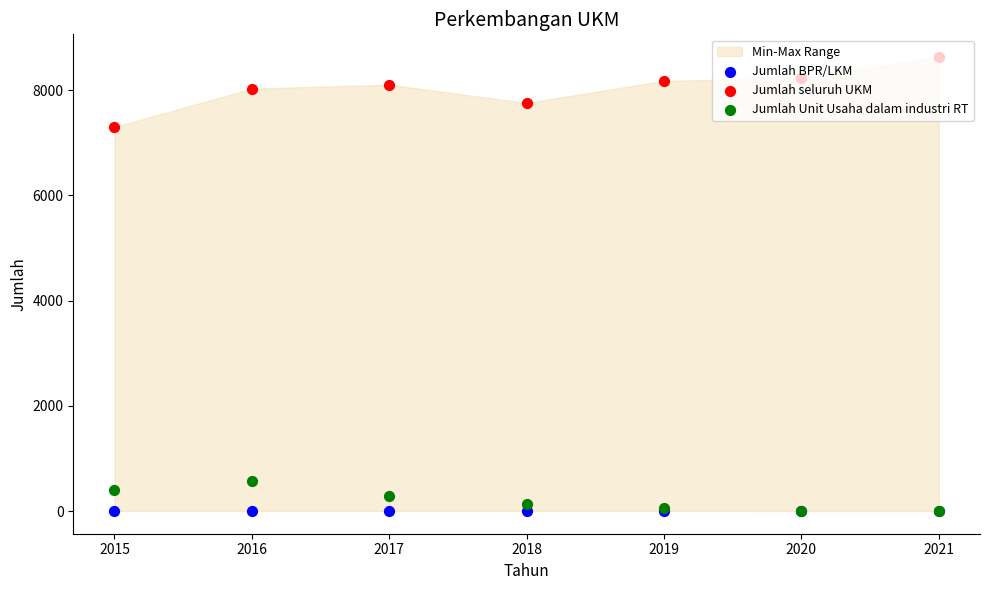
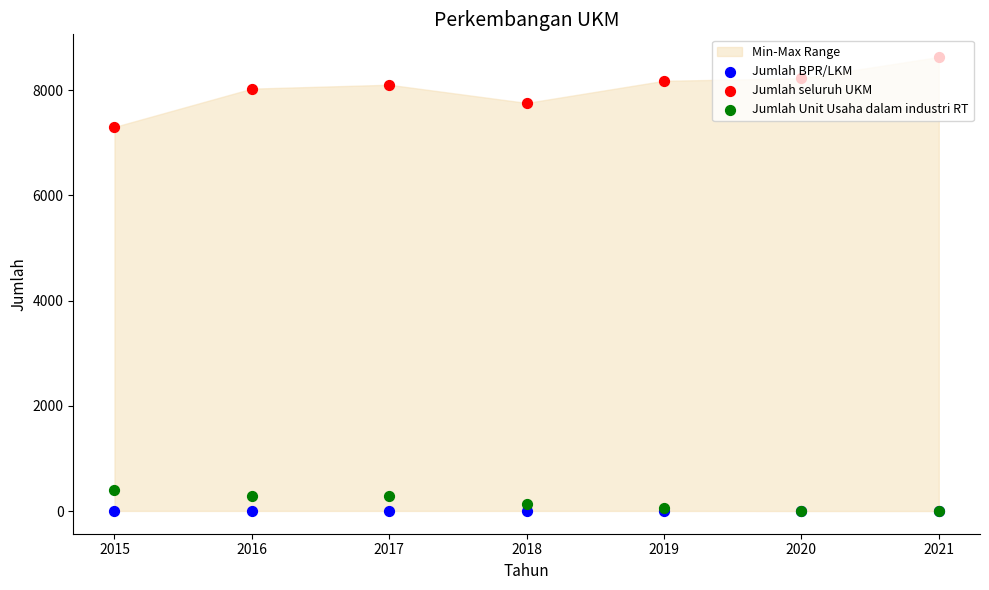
Jumlah Unit Usaha dalam industri RT, 2016: 600 -> 300
